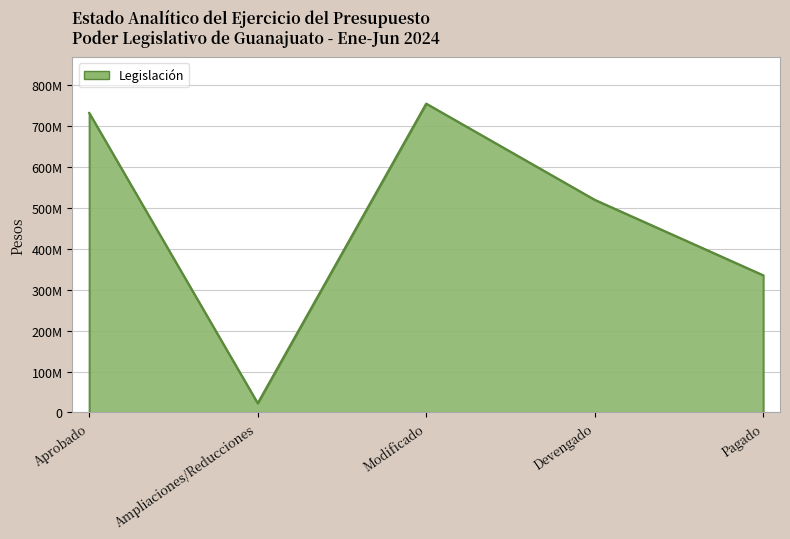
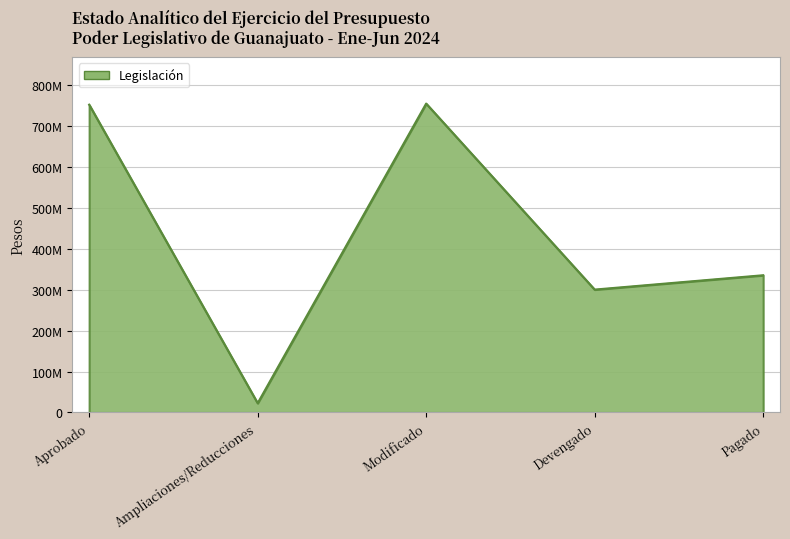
Aprobado: 730000000 -> 750000000
Devengado: 520000000 -> 300000000
